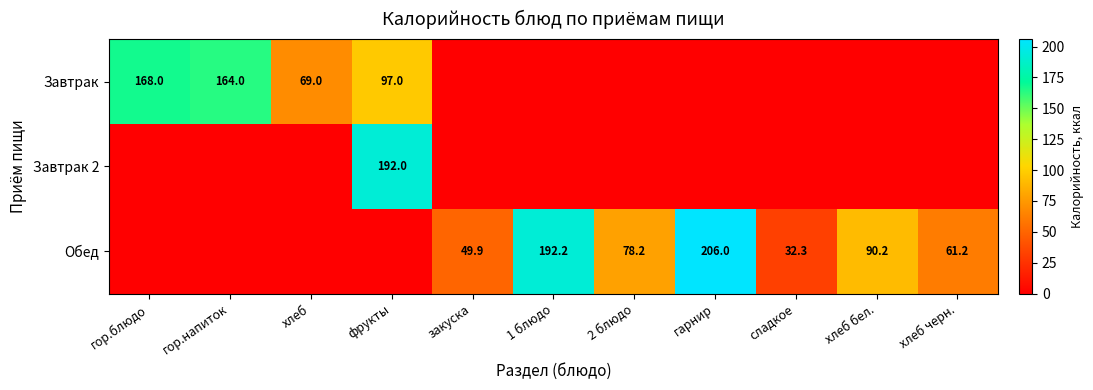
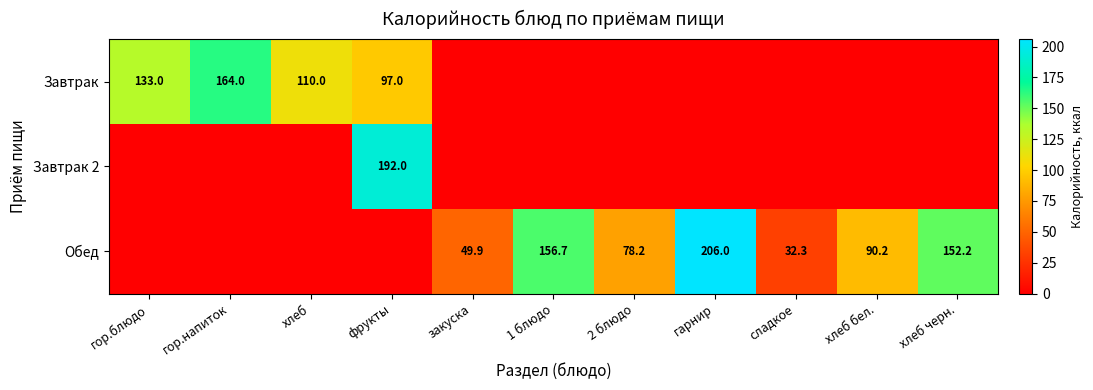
Завтрак, гор.блюдо: 168.0 -> 133.0
Завтрак, хлеб: 69.0 -> 110.0
Обед, 1 блюдо: 192.2 -> 156.7
Обед, хлеб черн.: 61.2 -> 152.2
